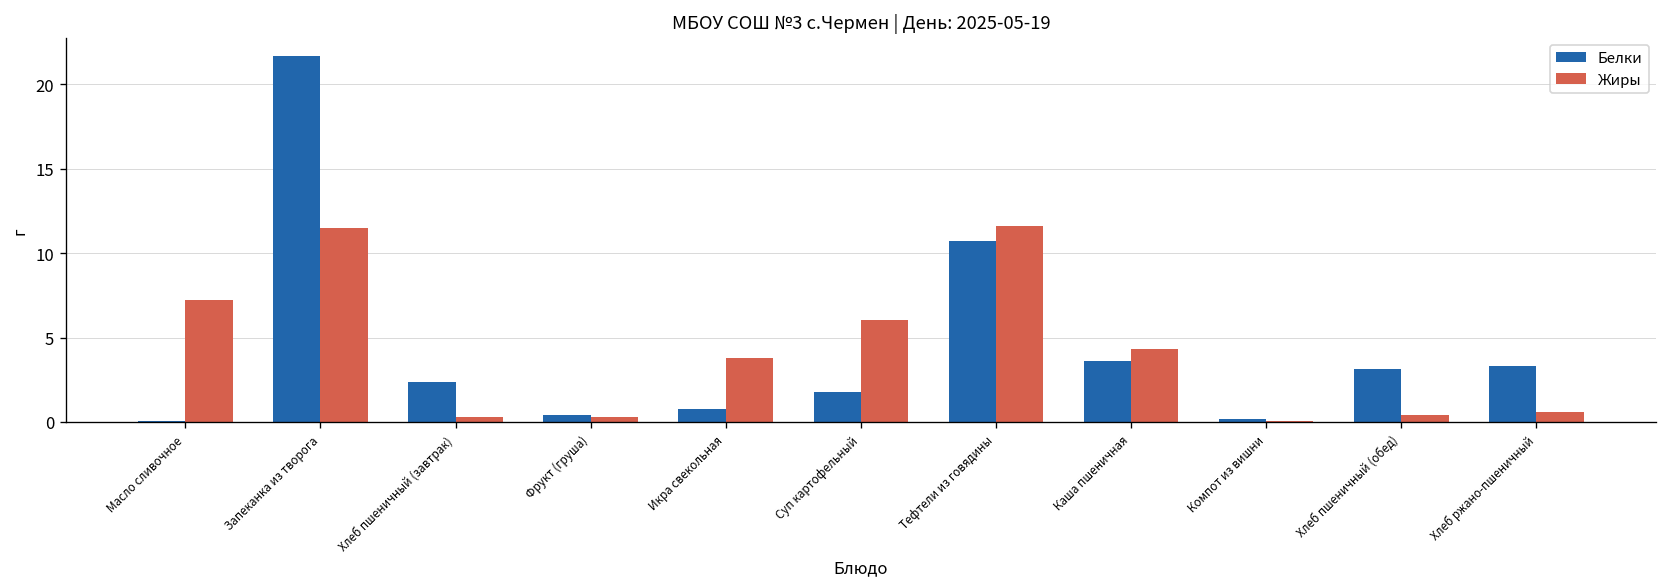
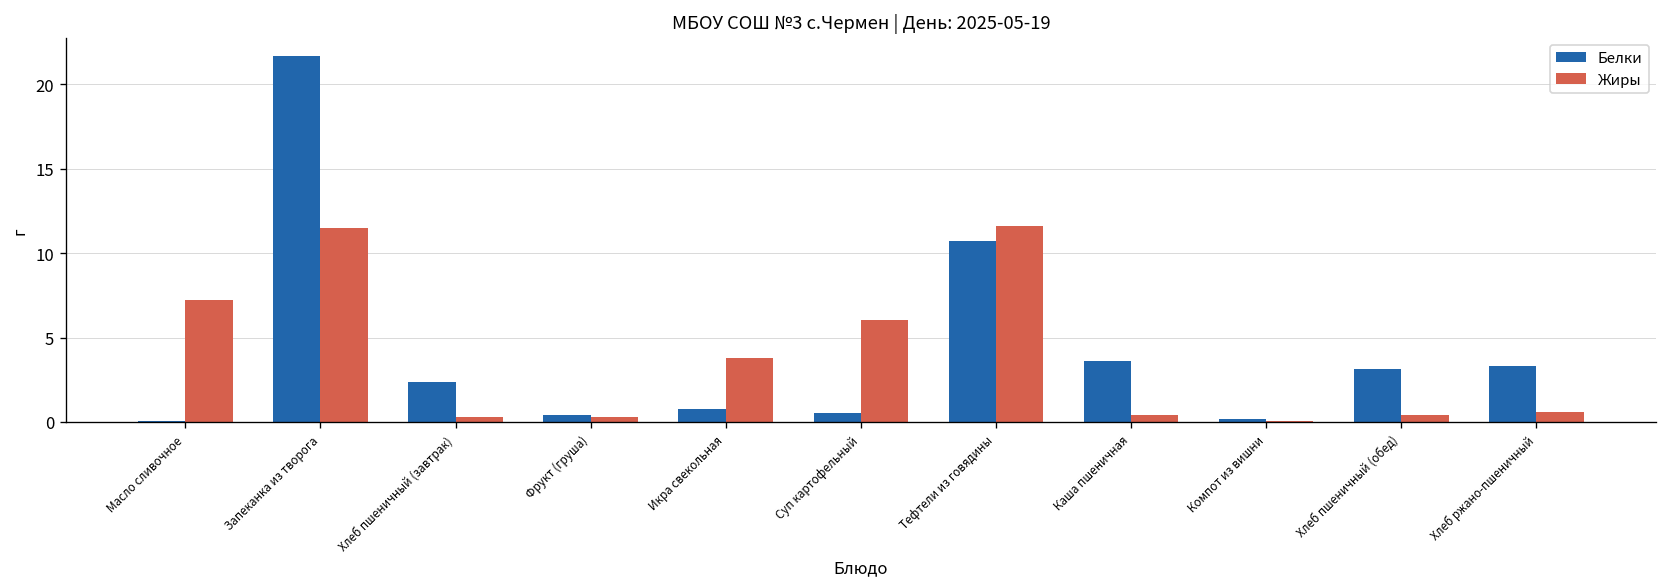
Белки, Суп картофельный: 1.8 -> 0.5
Жиры, Каша пшеничная: 4.3 -> 0.4
